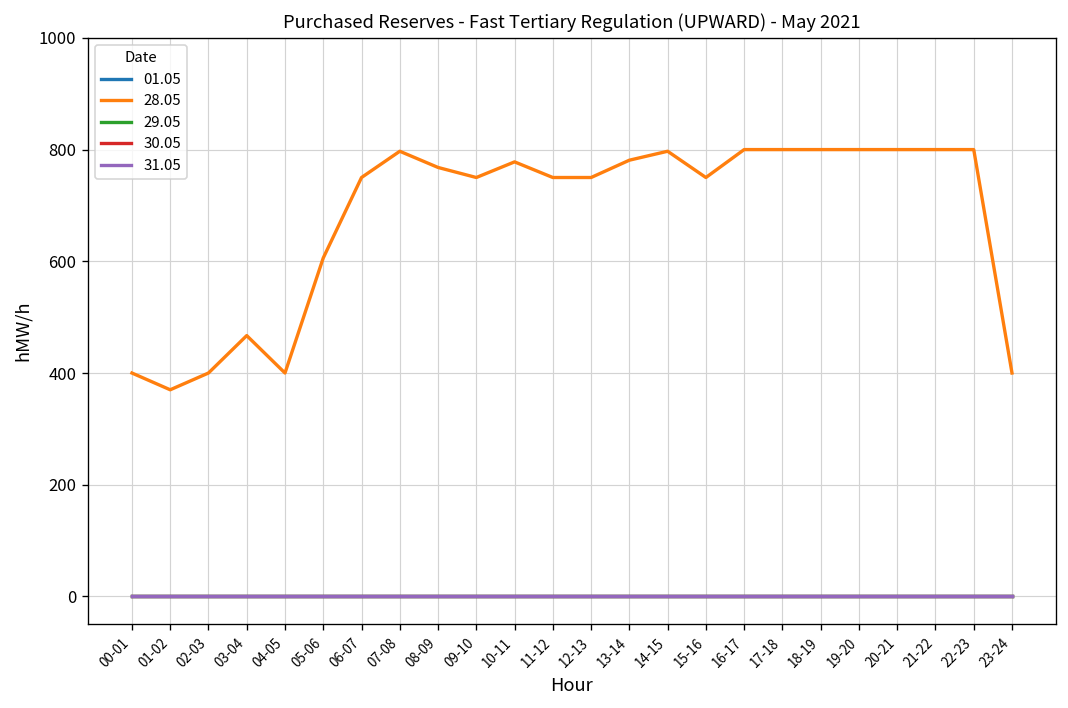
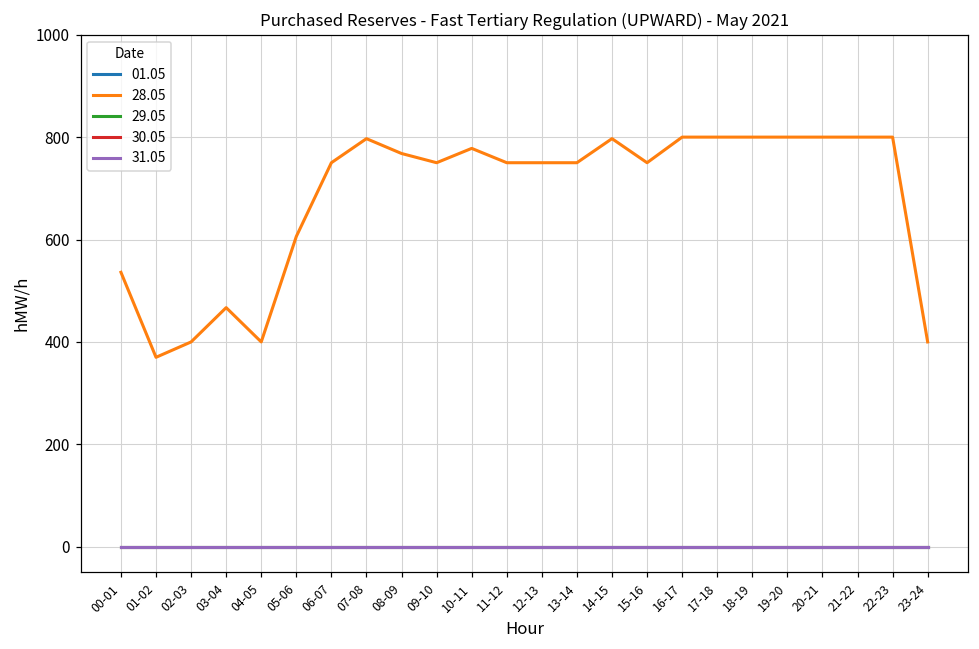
28.05, 00-01: 400 -> 540
28.05, 13-14: 780 -> 750
